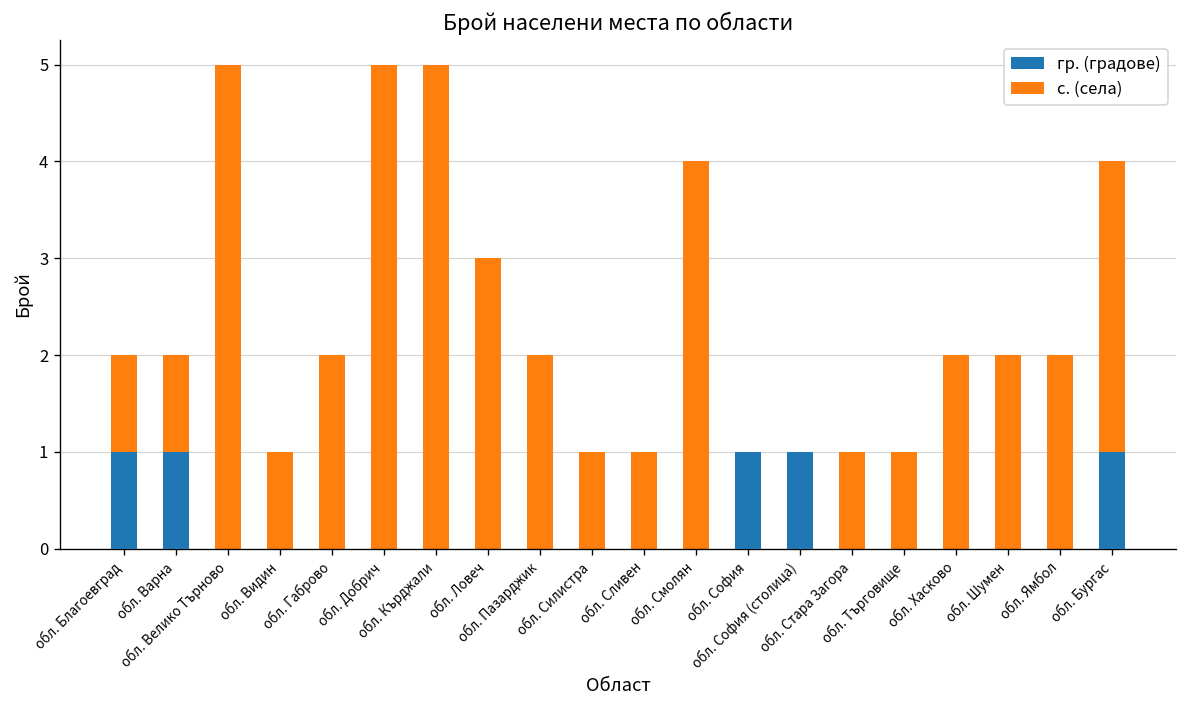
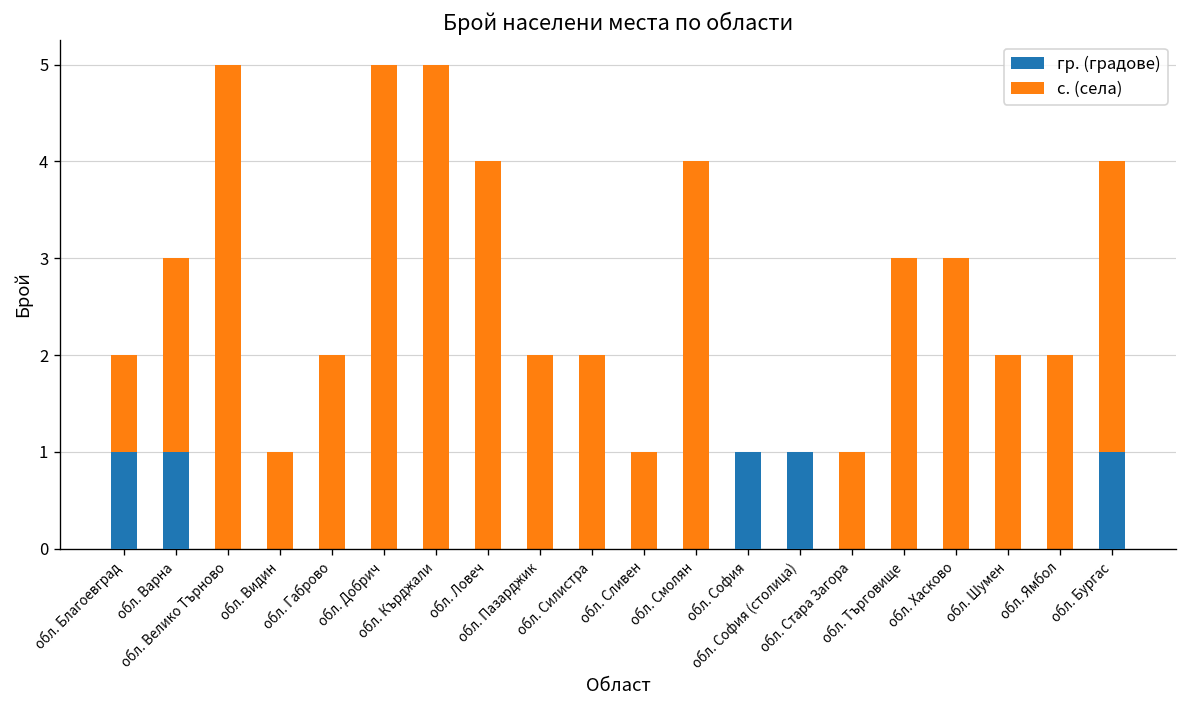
с. (села), обл. Варна: 2 -> 3
с. (села), обл. Ловеч: 3 -> 4
с. (села), обл. Силистра: 1 -> 2
с. (села), обл. Търговище: 1 -> 3
с. (села), обл. Хасково: 2 -> 3
